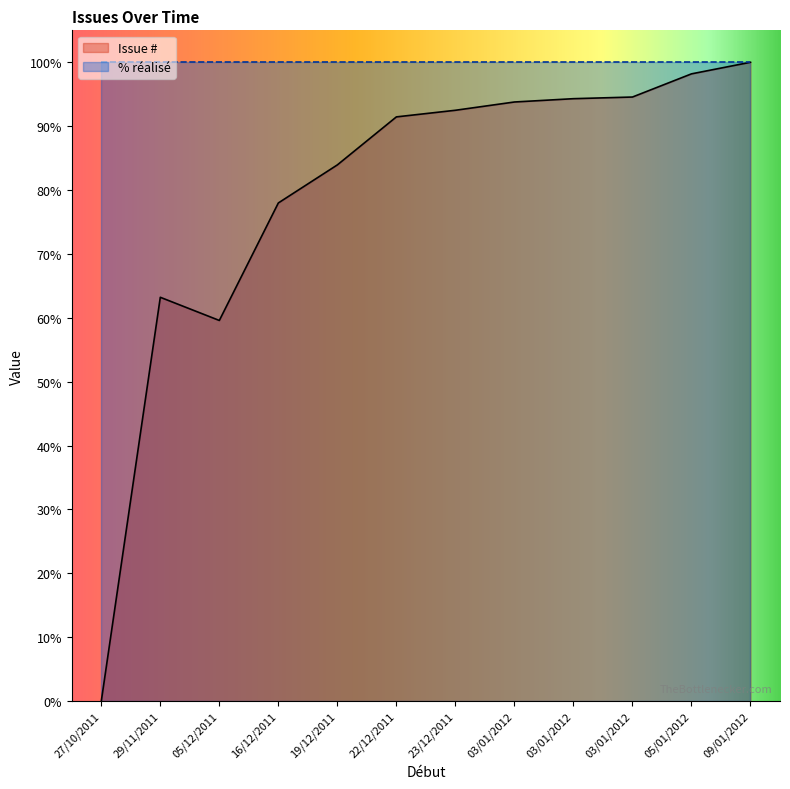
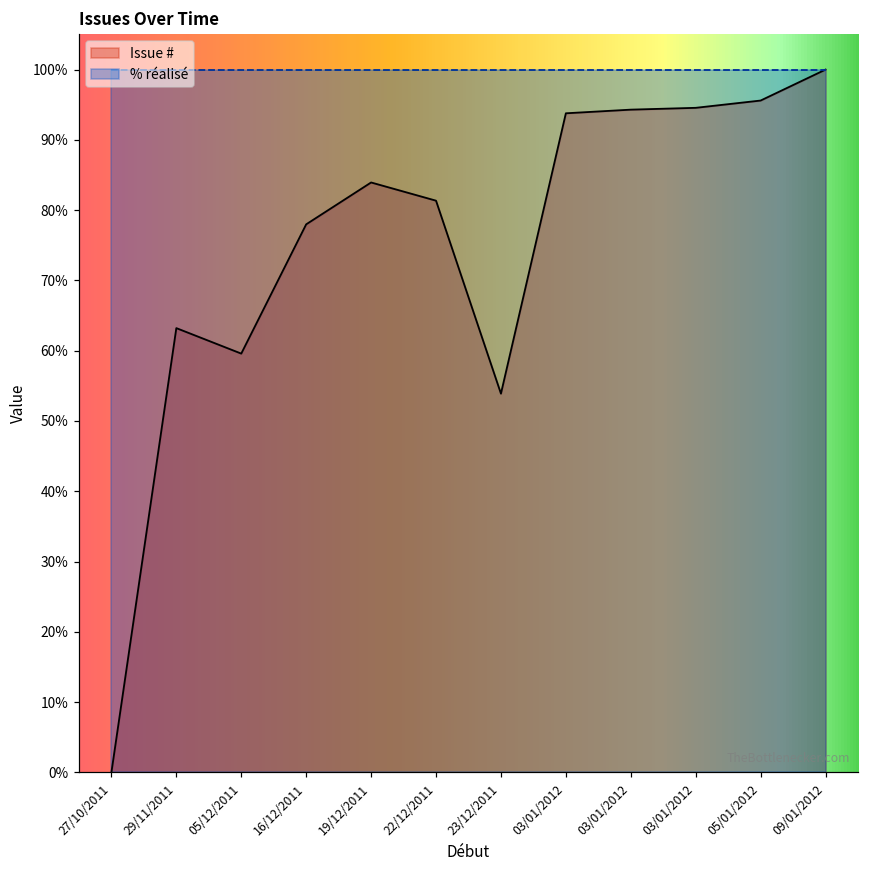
Issue #, 22/12/2011: 91% -> 81%
Issue #, 23/12/2011: 92% -> 54%
Issue #, 05/01/2012: 98% -> 96%
